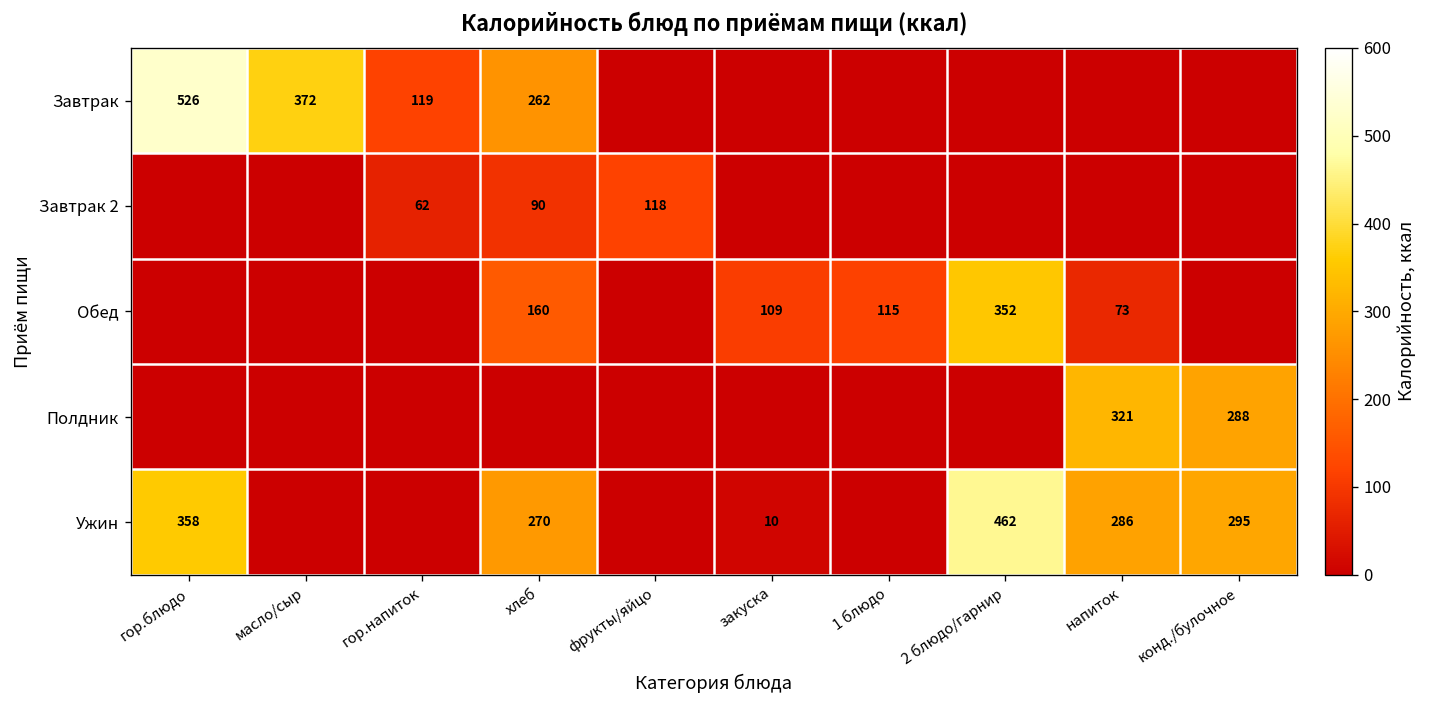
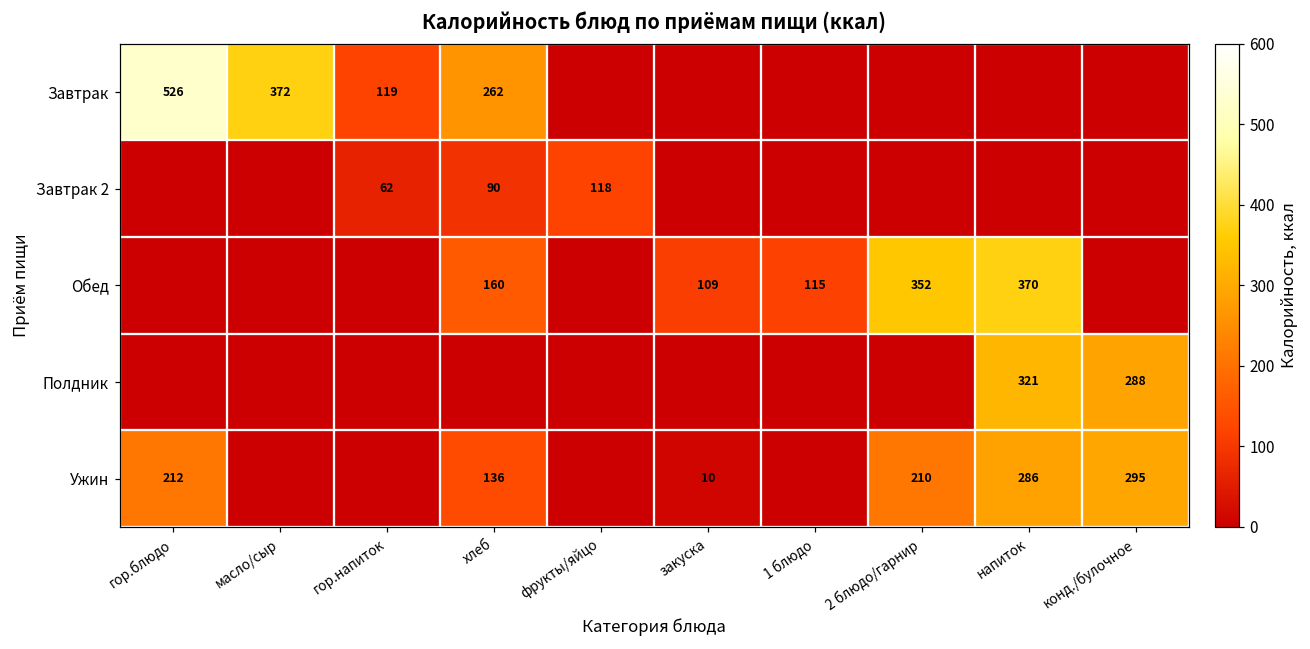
Обед, напиток: 73 -> 370
Ужин, гор.блюдо: 358 -> 212
Ужин, хлеб: 270 -> 136
Ужин, 2 блюдо/гарнир: 462 -> 210
